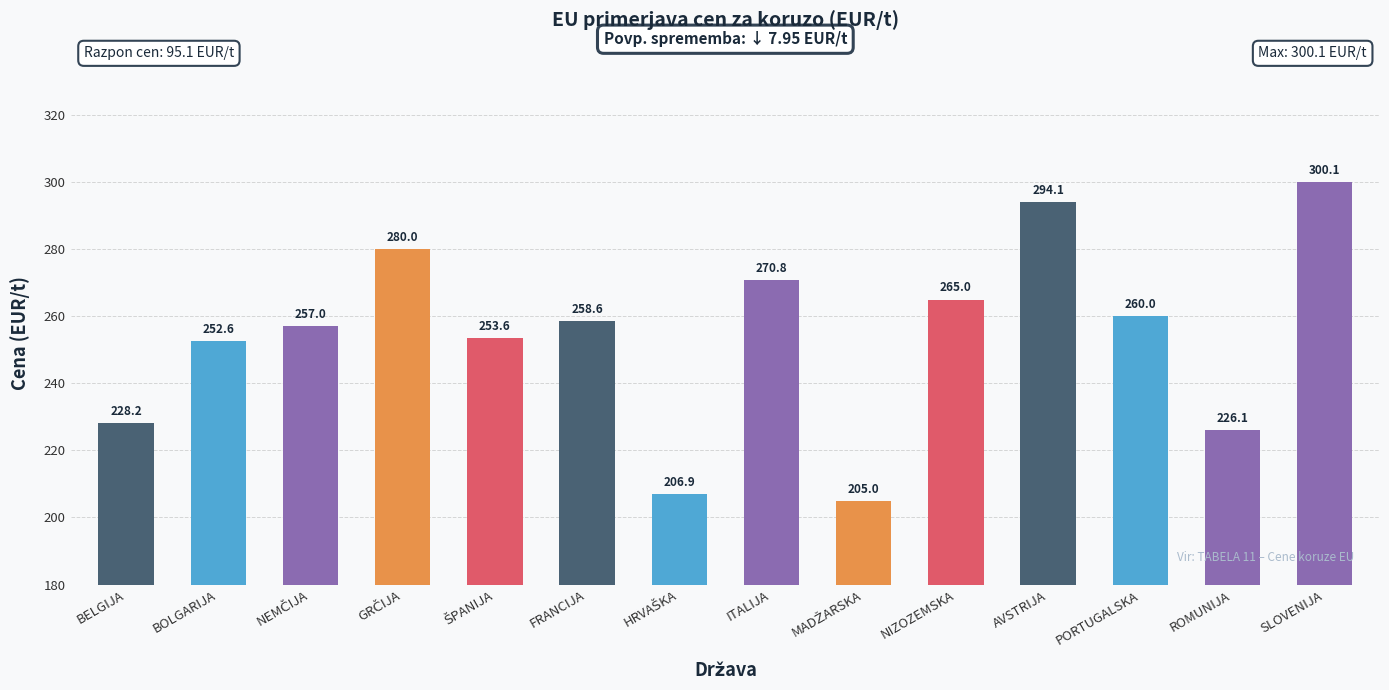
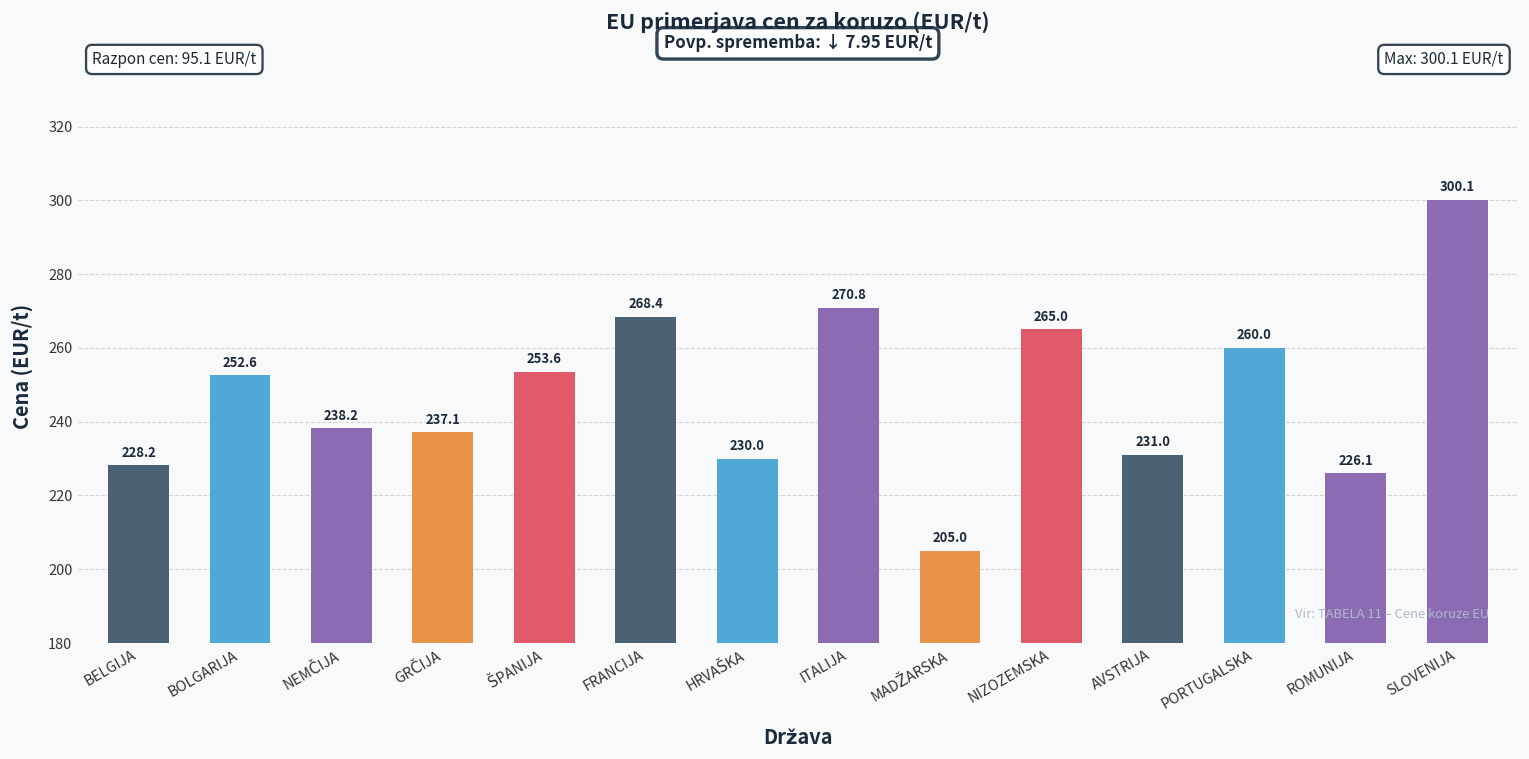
NEMČIJA: 257.0 -> 238.2
GRČIJA: 280.0 -> 237.1
FRANCIJA: 258.6 -> 268.4
HRVAŠKA: 206.9 -> 230.0
AVSTRIJA: 294.1 -> 231.0
